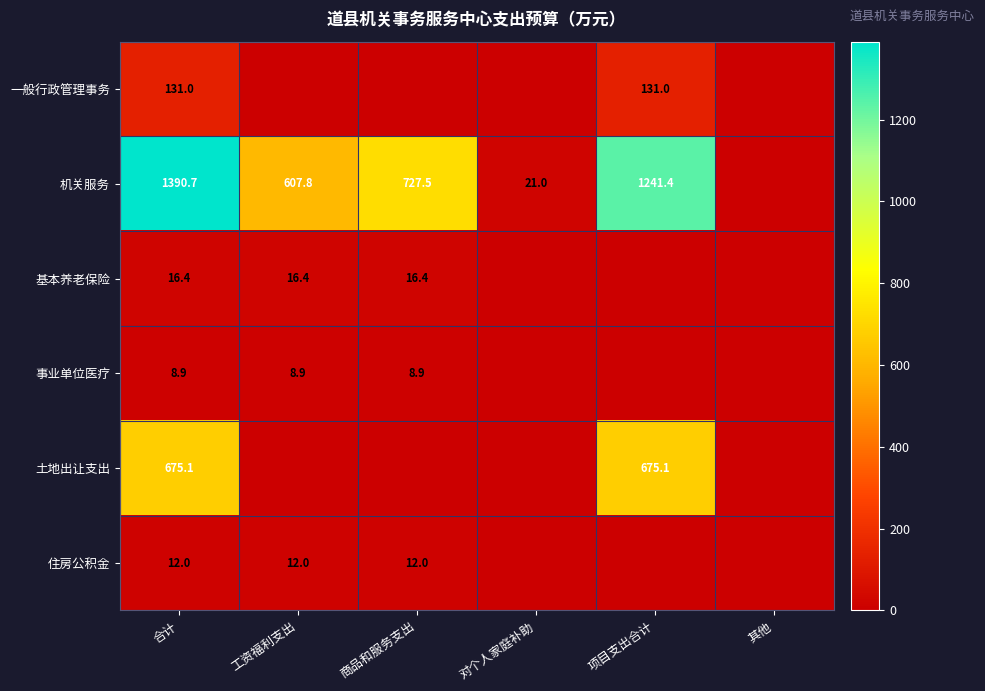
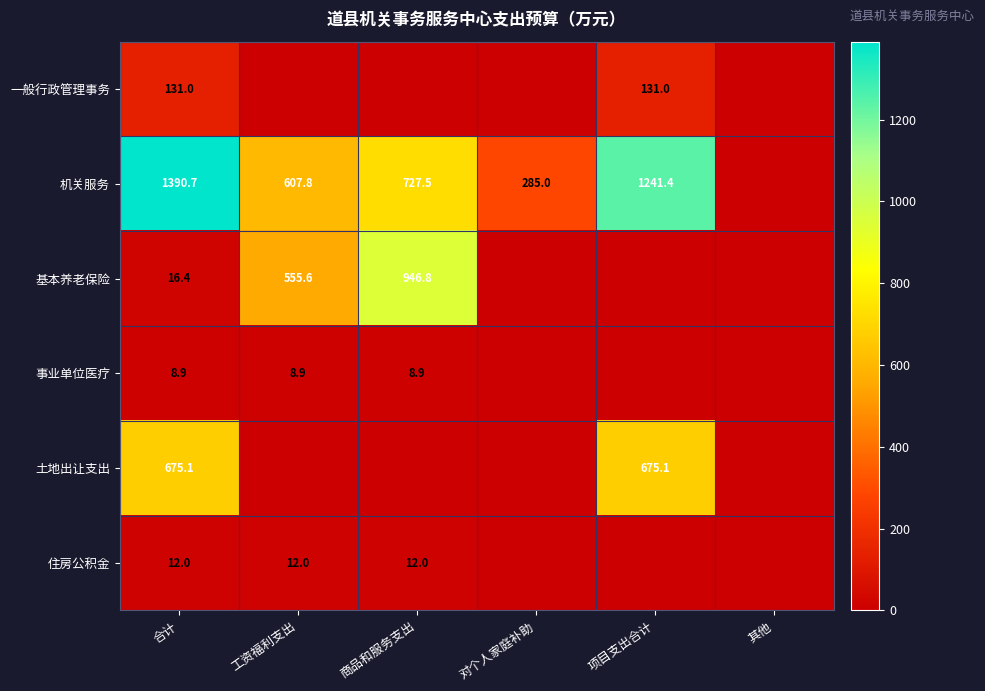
机关服务, 对个人家庭补助: 21.0 -> 285.0
基本养老保险, 工资福利支出: 16.4 -> 555.6
基本养老保险, 商品和服务支出: 16.4 -> 946.8
